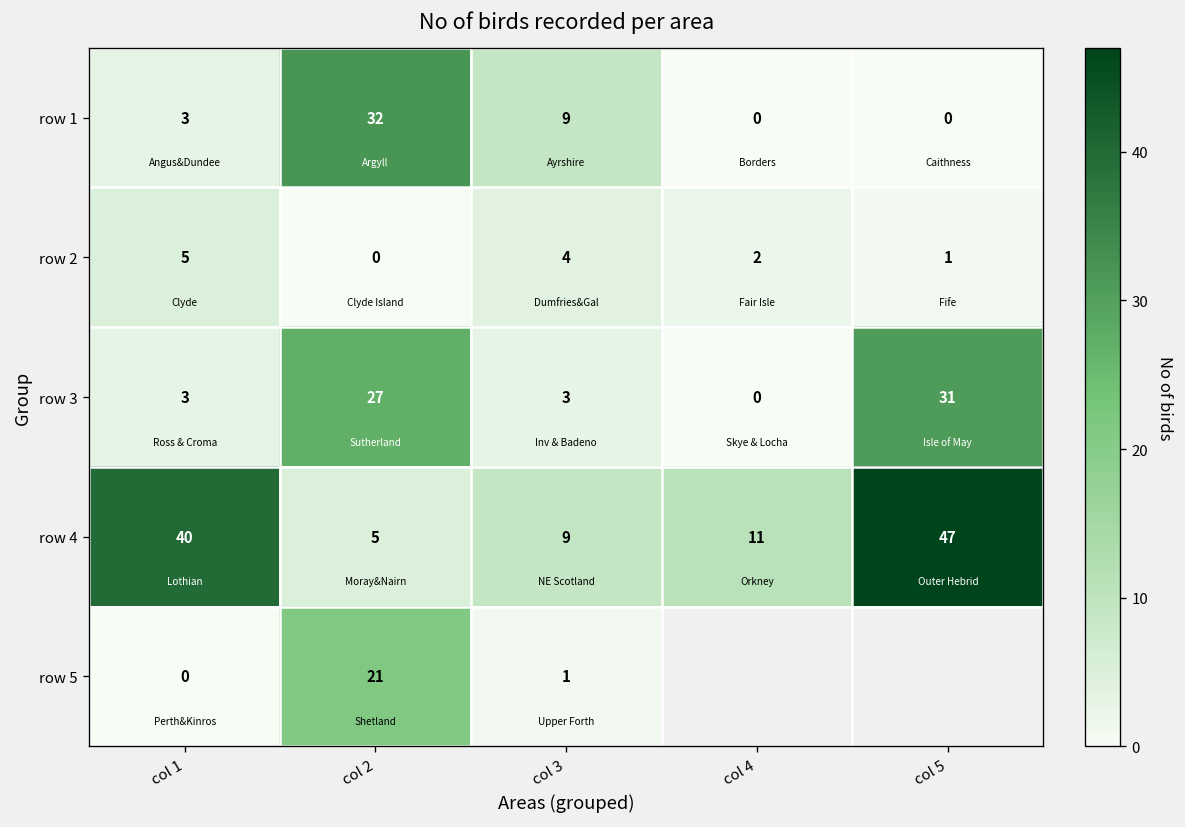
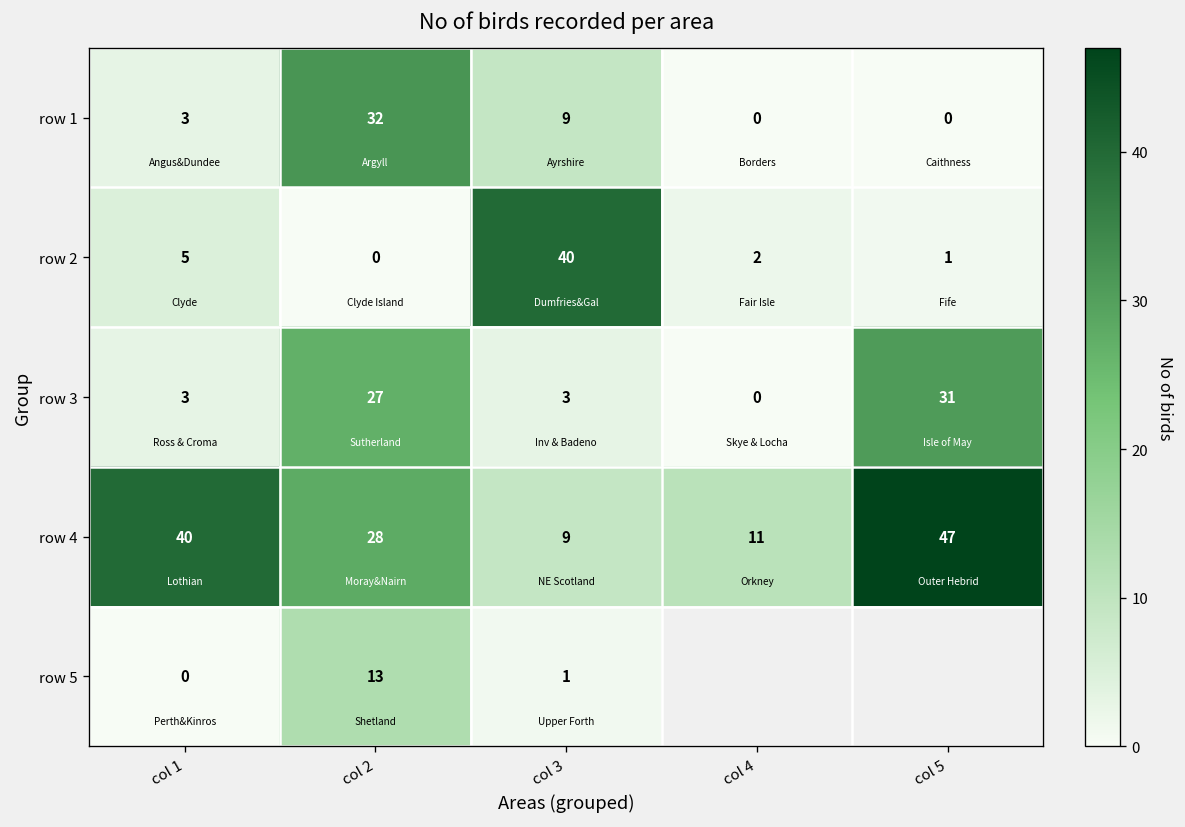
row 2, col 3: 4 -> 40
row 4, col 2: 5 -> 28
row 5, col 2: 21 -> 13
